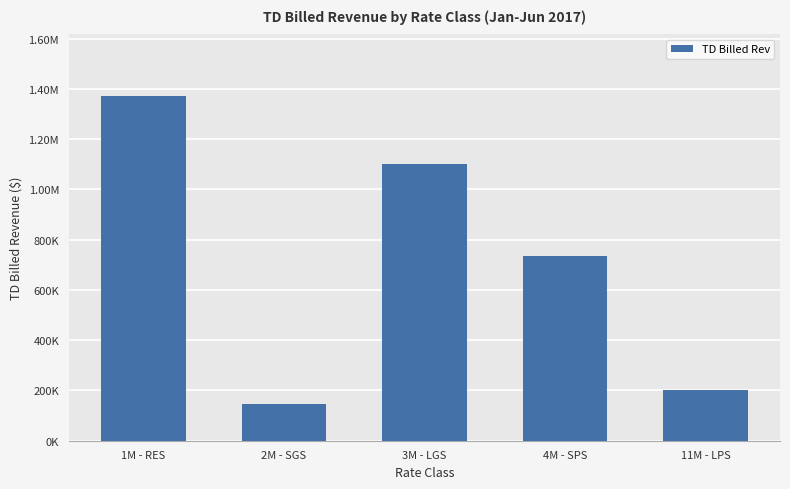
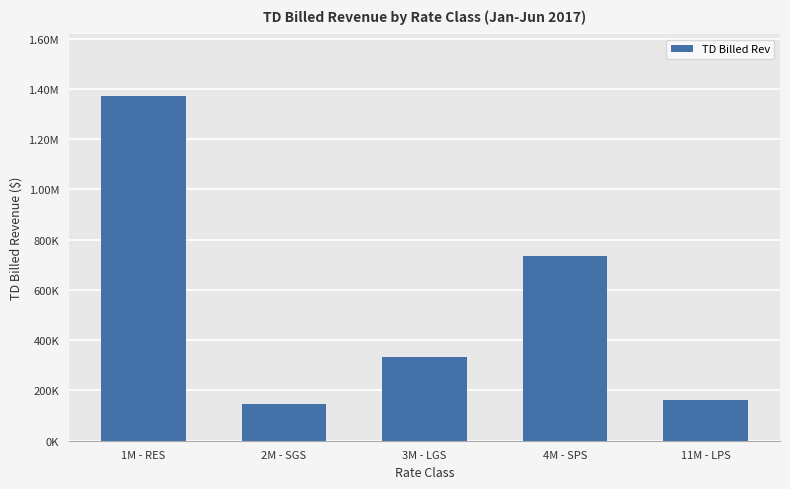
3M - LGS: 1100000 -> 330000
11M - LPS: 200000 -> 160000
